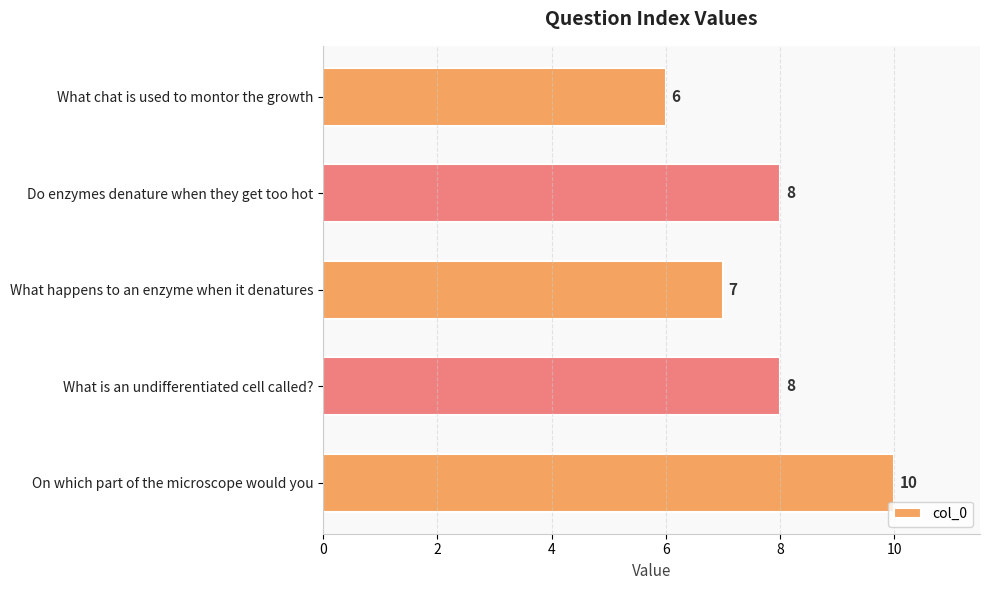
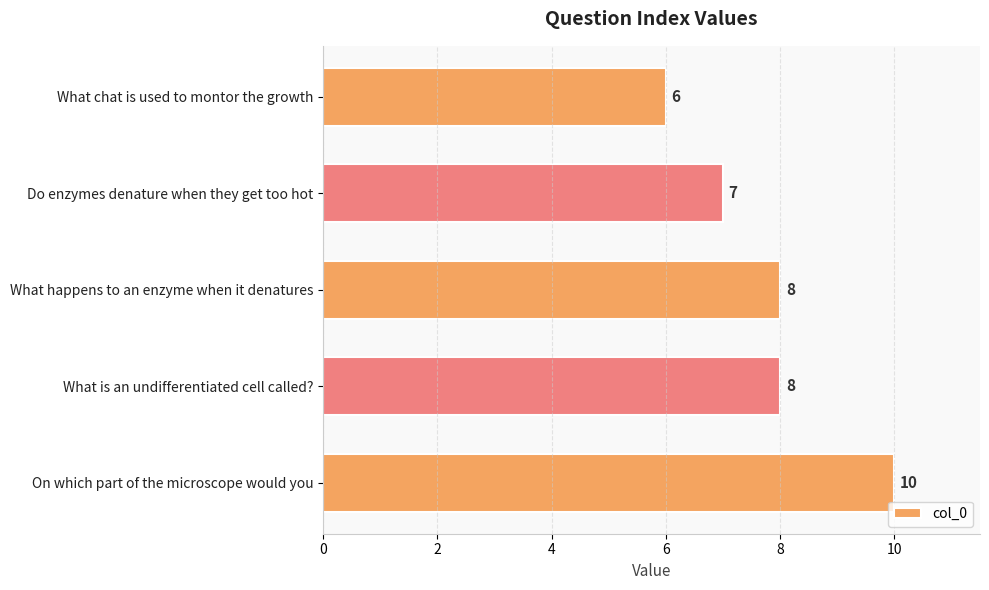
Do enzymes denature when they get too hot: 8 -> 7
What happens to an enzyme when it denatures: 7 -> 8
